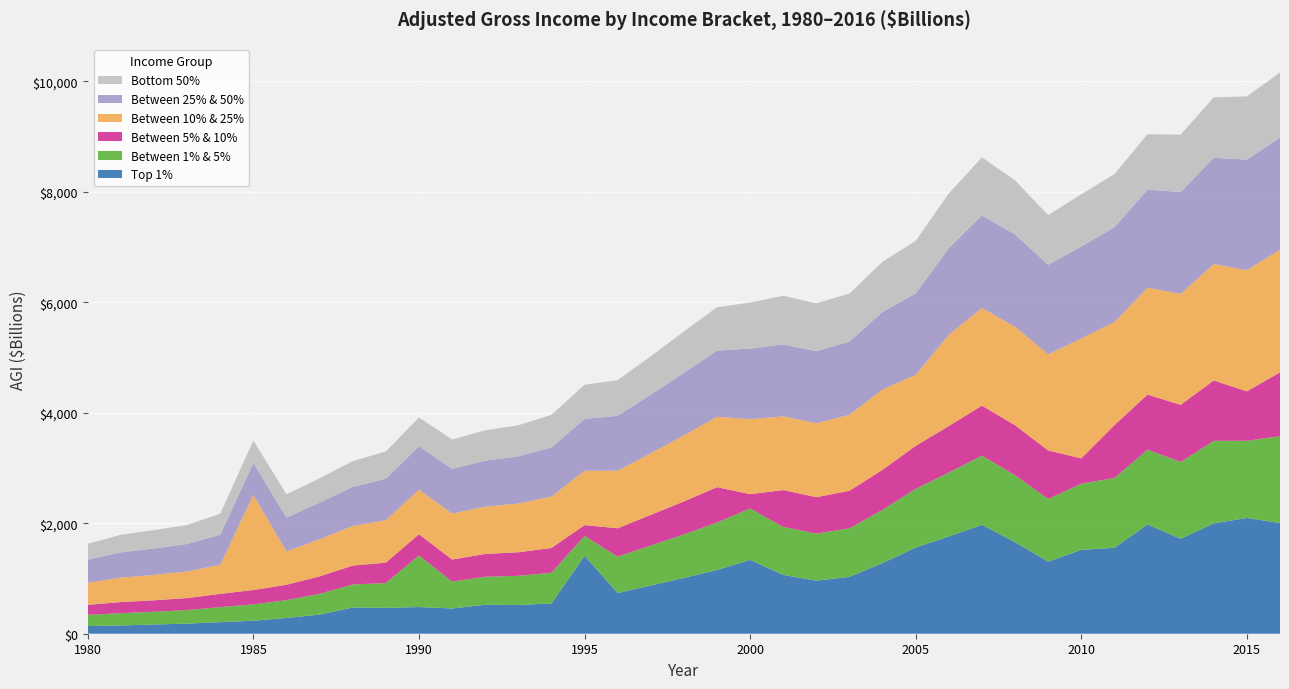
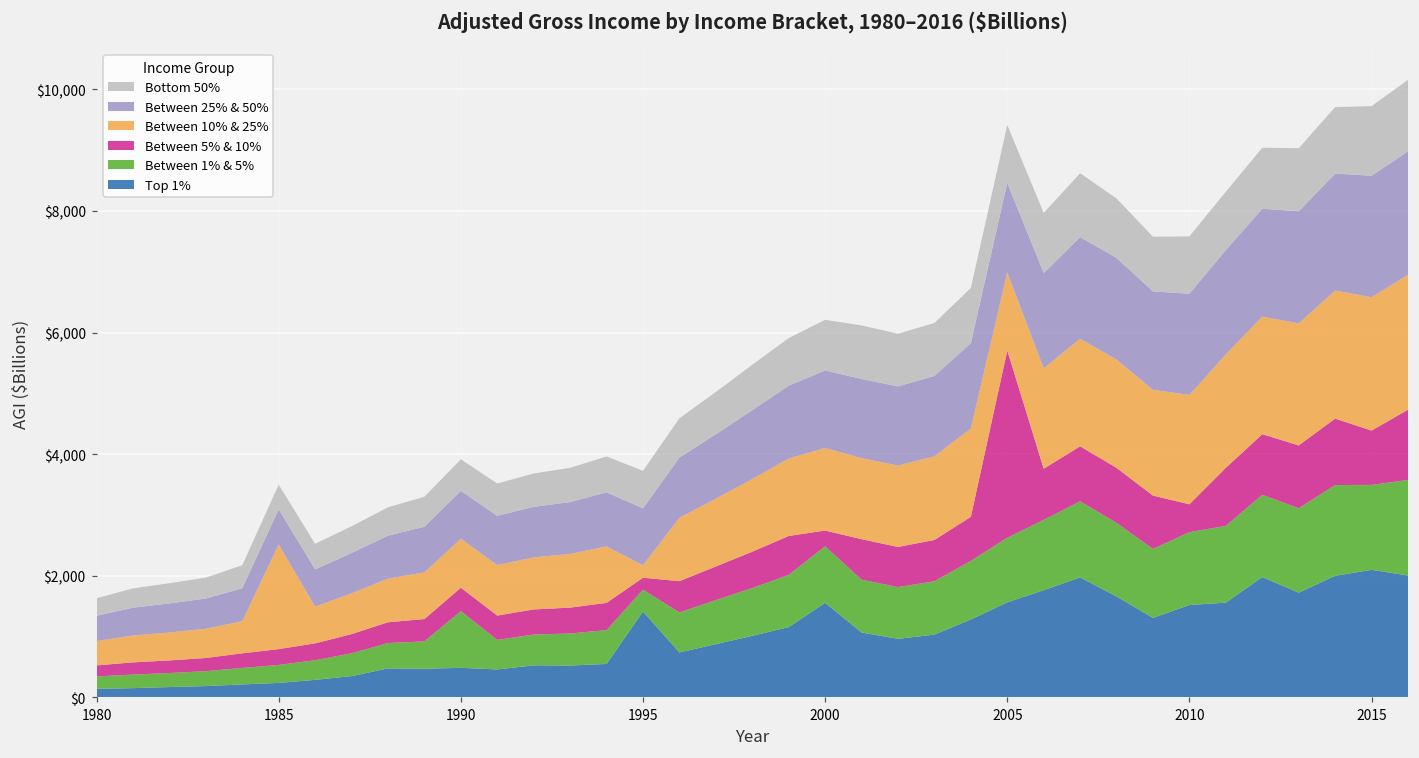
Between 10% & 25%, 1995: $1,000 -> $200
Top 1%, 2000: $1,300 -> $1,600
Between 5% & 10%, 2005: $800 -> $3,100
Between 10% & 25%, 2010: $2,200 -> $1,800
